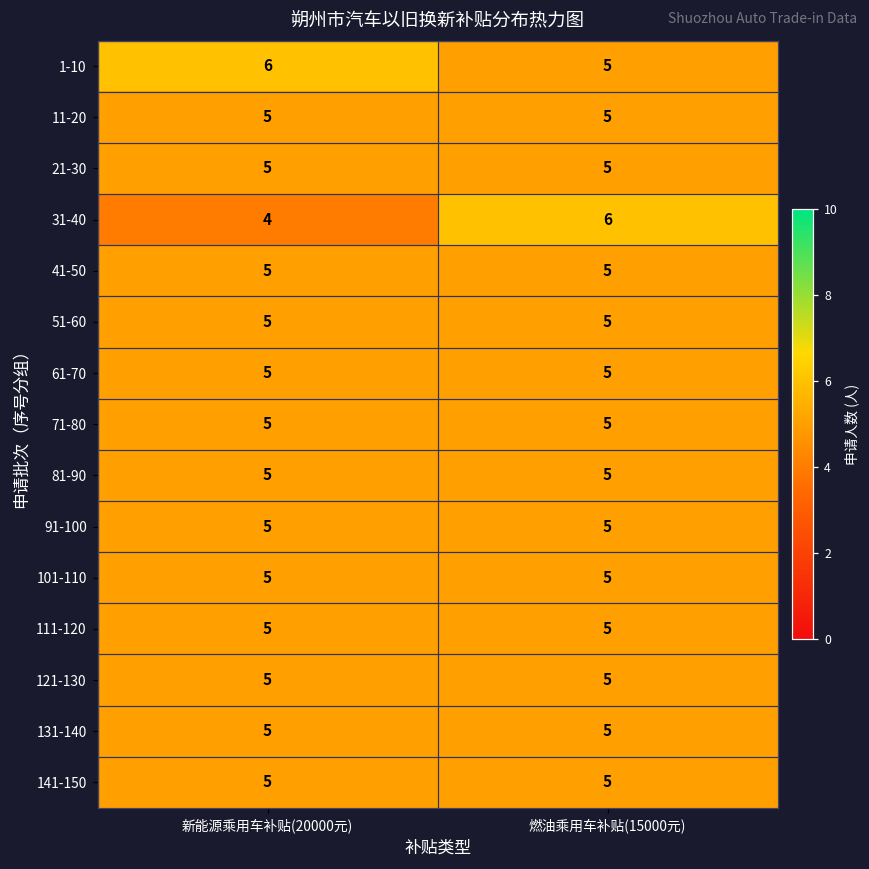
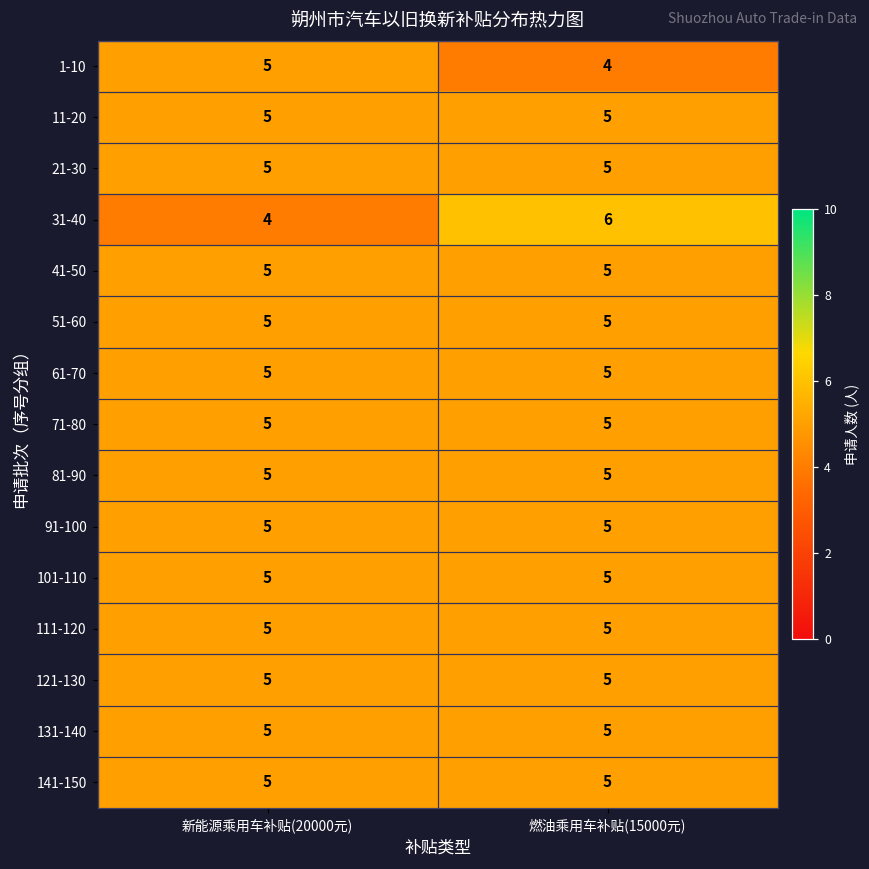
1-10, 新能源乘用车补贴(20000元): 6 -> 5
1-10, 燃油乘用车补贴(15000元): 5 -> 4
